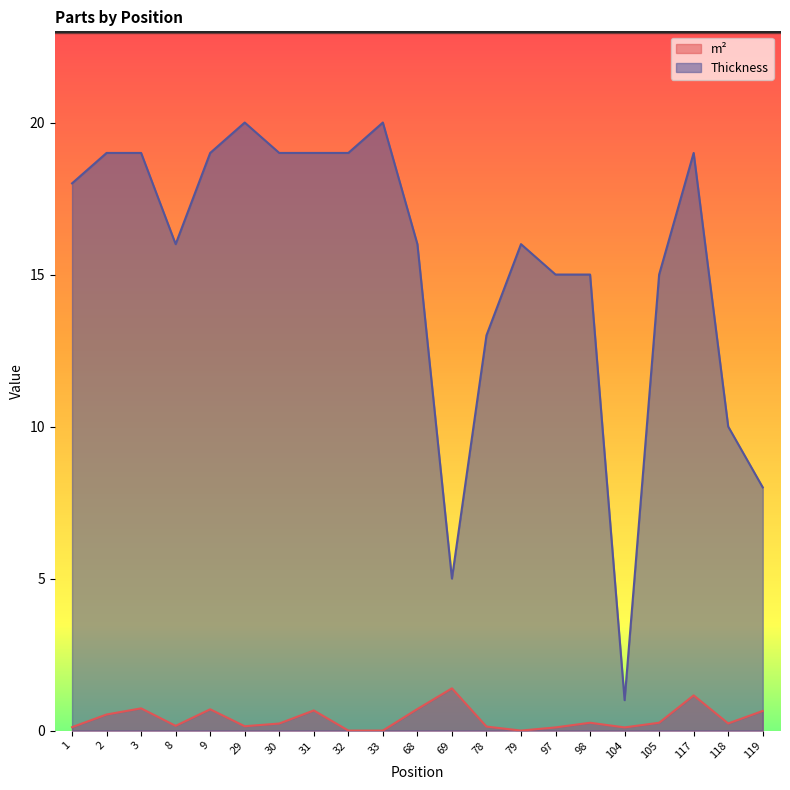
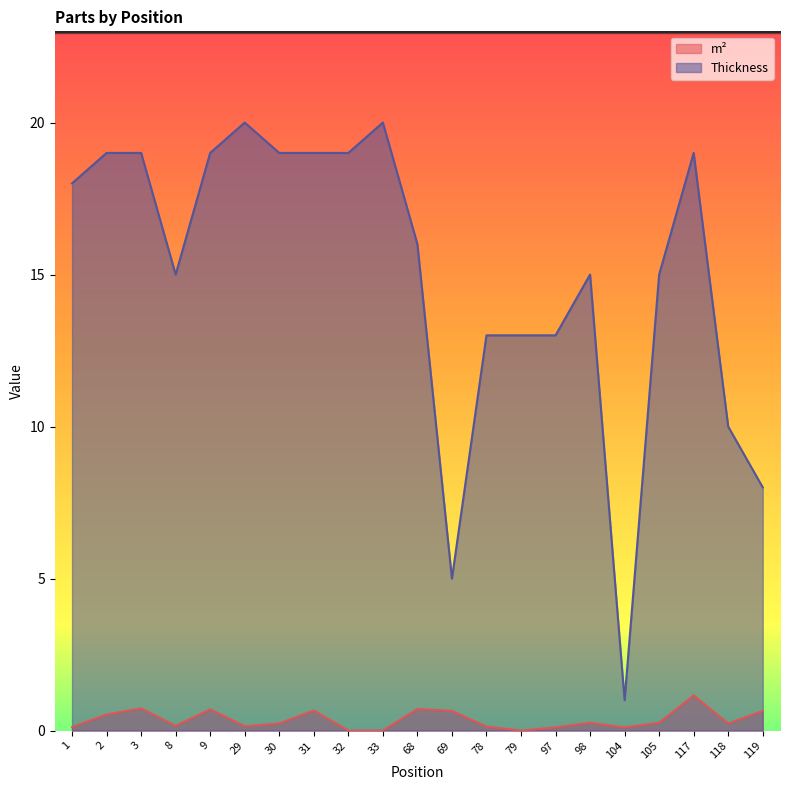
Thickness, 8: 16 -> 15
m², 69: 1.4 -> 0.6
Thickness, 79: 16 -> 13
Thickness, 97: 15 -> 13
